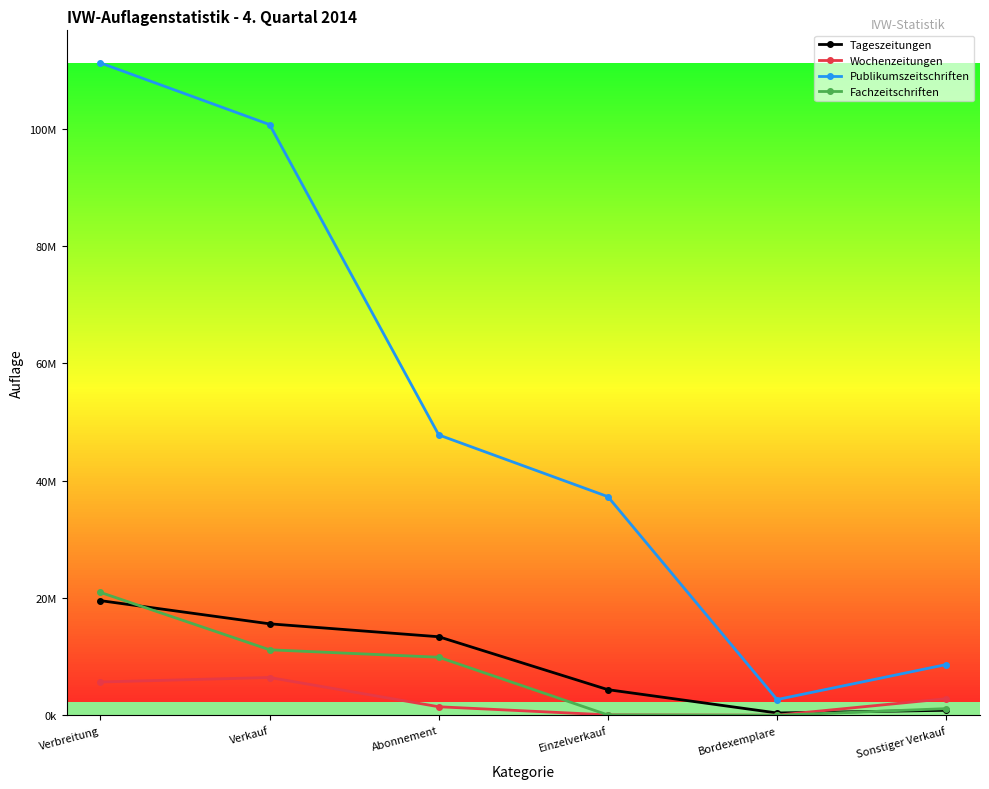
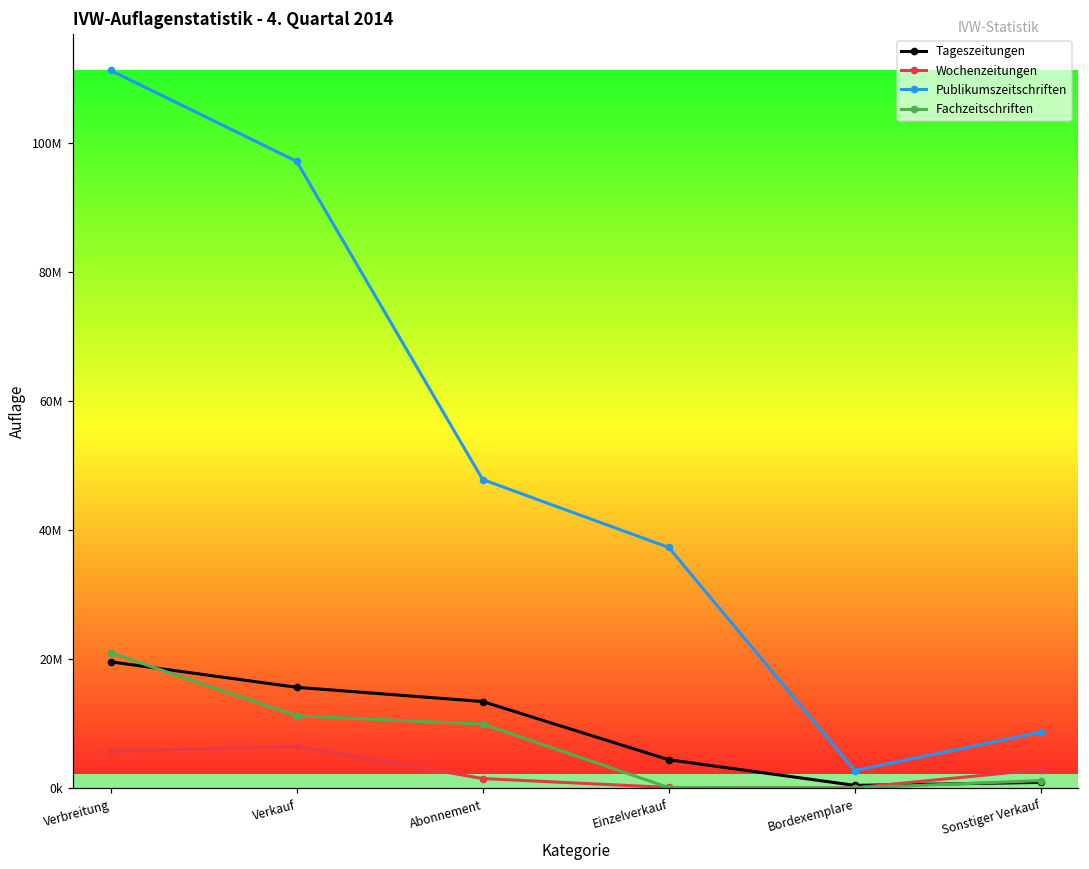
Publikumszeitschriften, Verkauf: 101000000 -> 97000000
